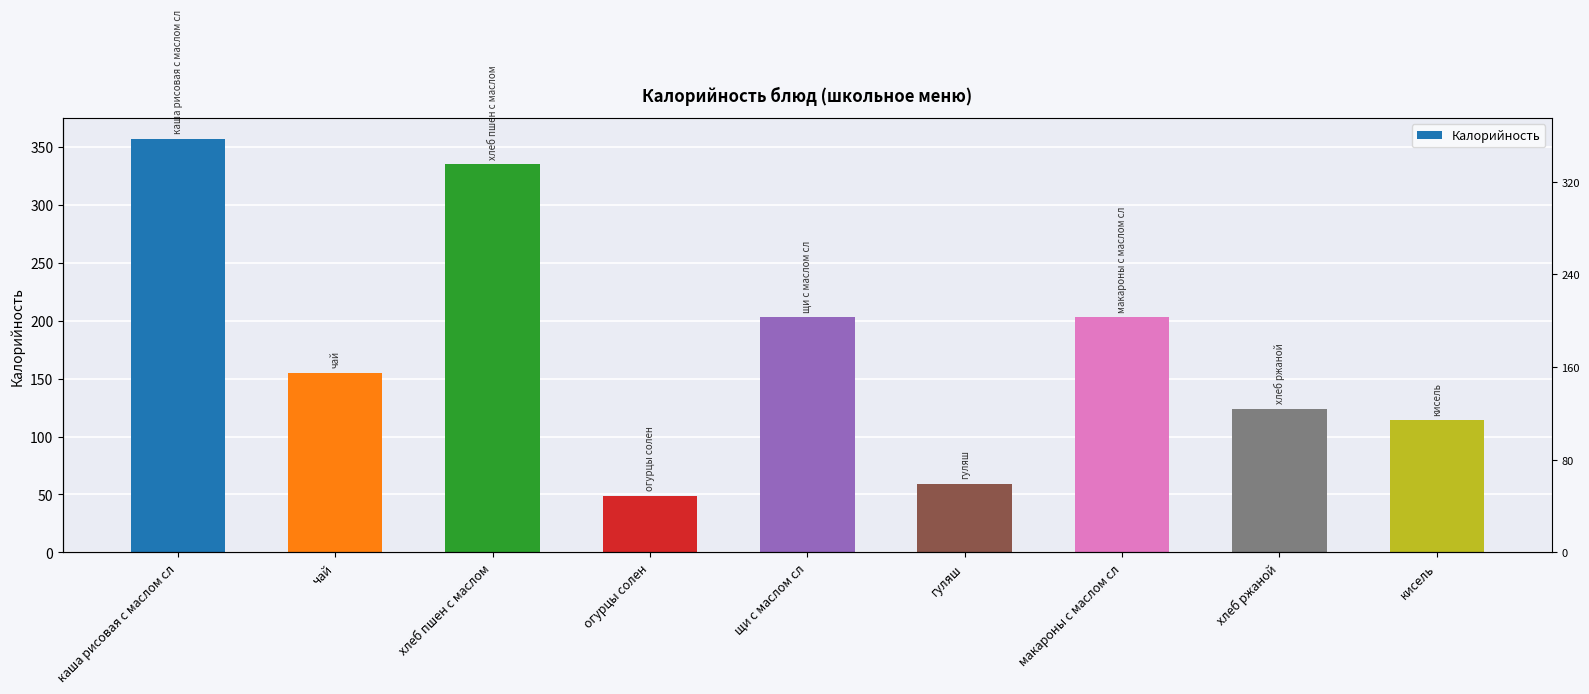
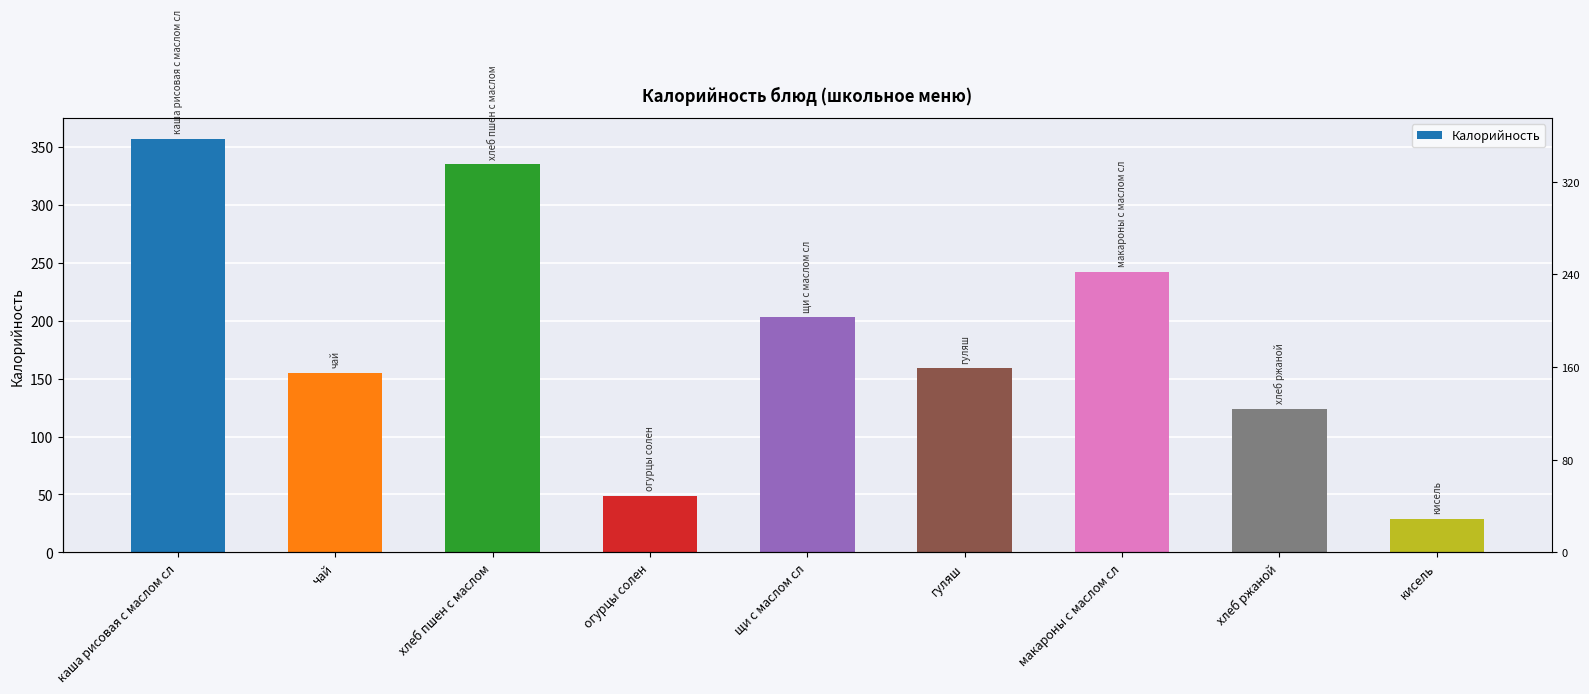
гуляш: 59 -> 159
макароны с маслом сл: 203 -> 242
кисель: 114 -> 29
